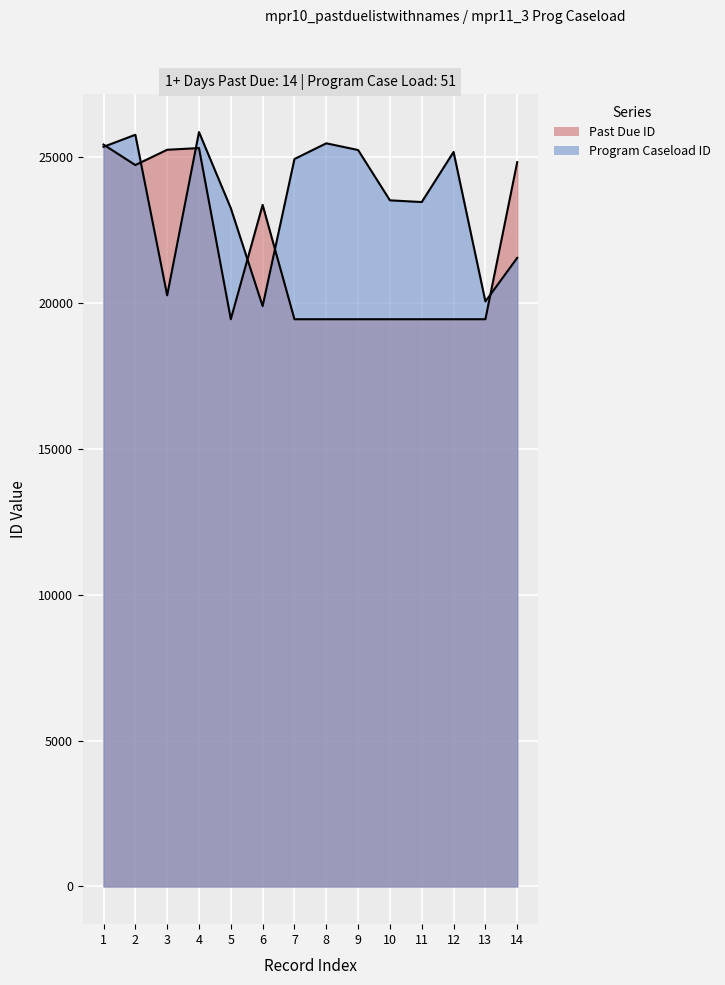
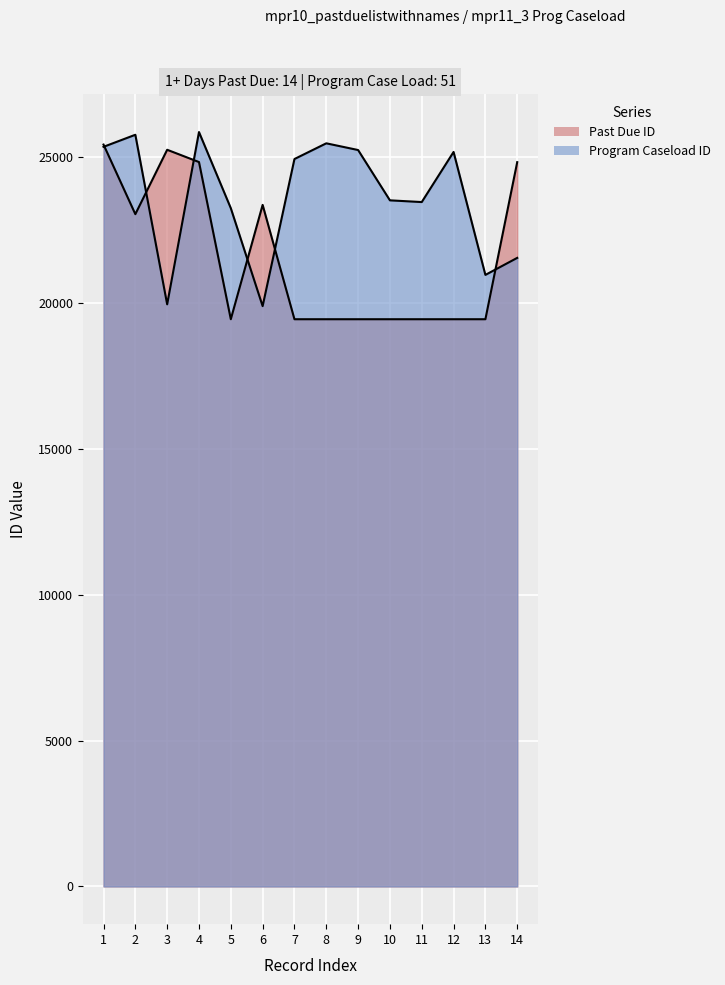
Past Due ID, 2: 24700 -> 23000
Program Caseload ID, 3: 20300 -> 19900
Past Due ID, 4: 25300 -> 24800
Program Caseload ID, 13: 20000 -> 21000
